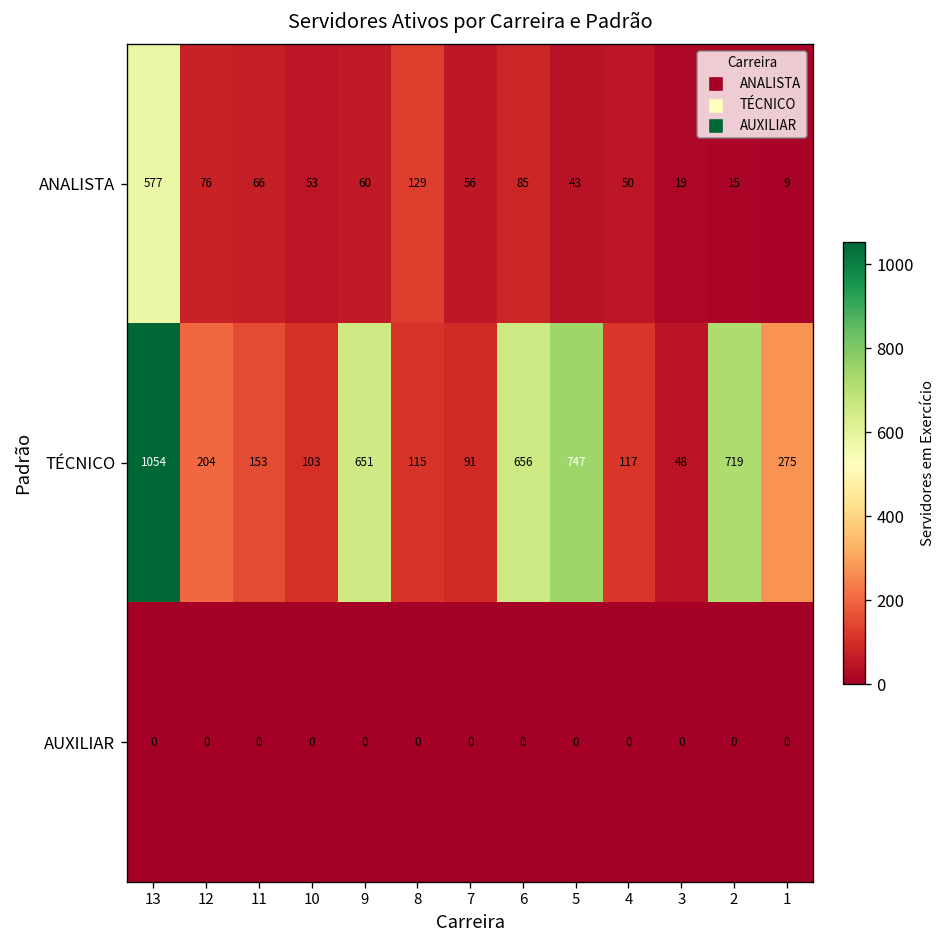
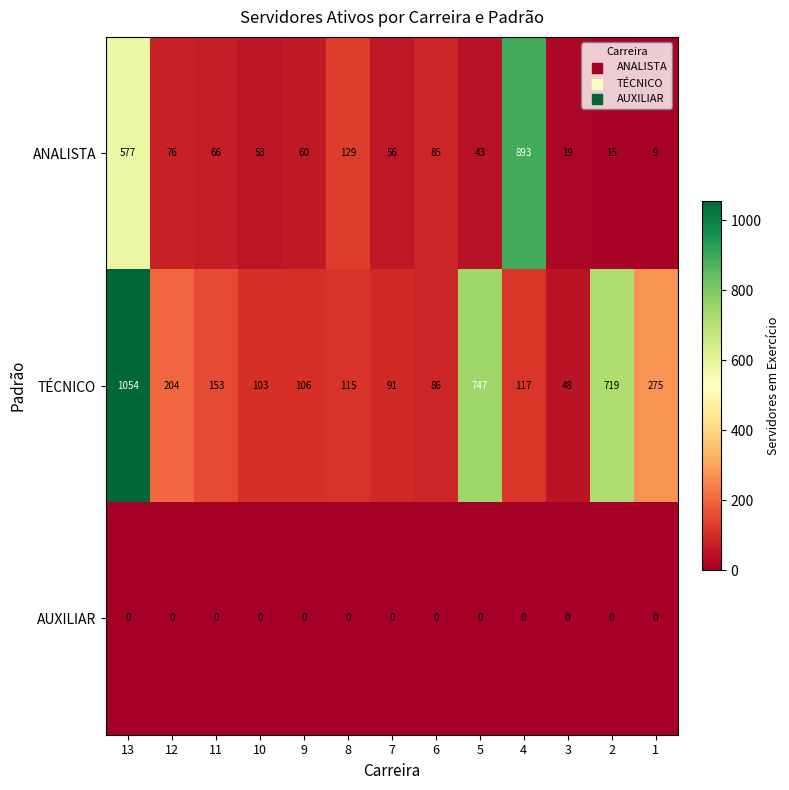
ANALISTA, 4: 50 -> 893
TÉCNICO, 9: 651 -> 106
TÉCNICO, 6: 656 -> 86
